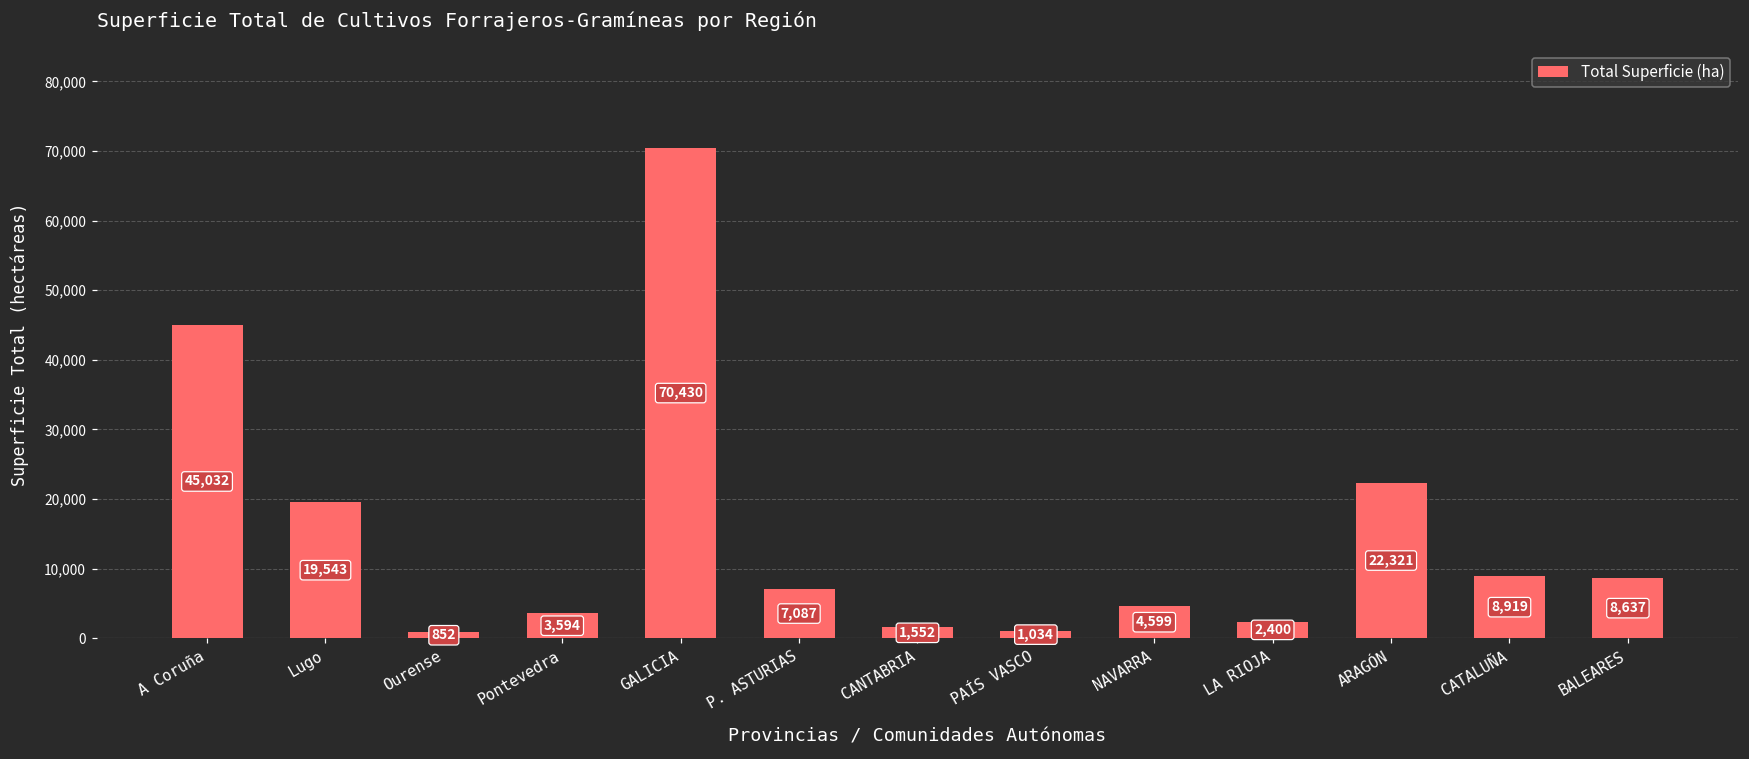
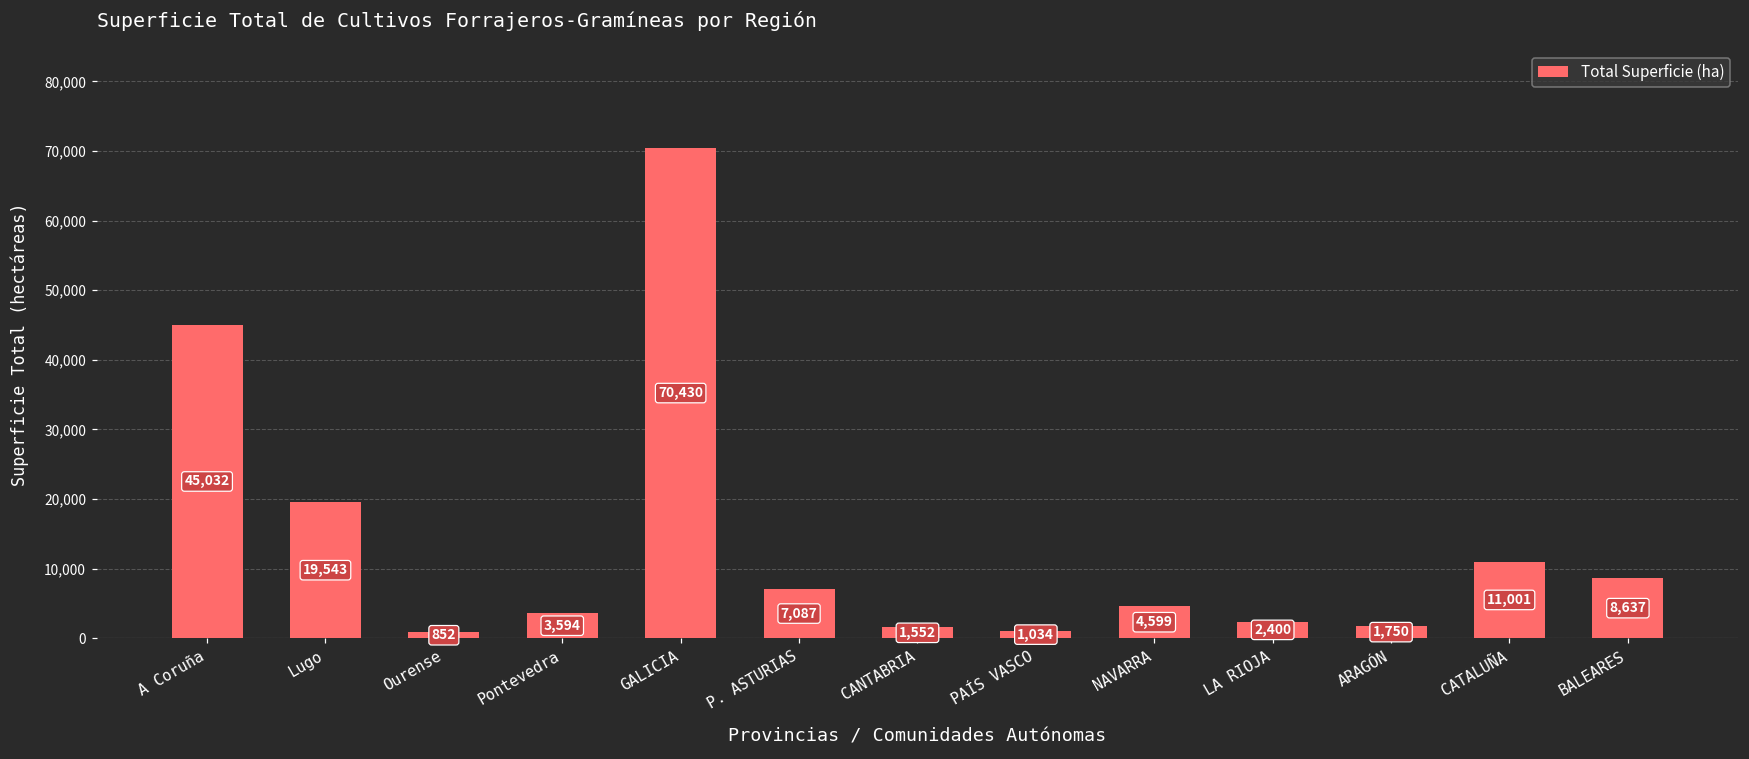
ARAGÓN: 22,321 -> 1,750
CATALUÑA: 8,919 -> 11,001
